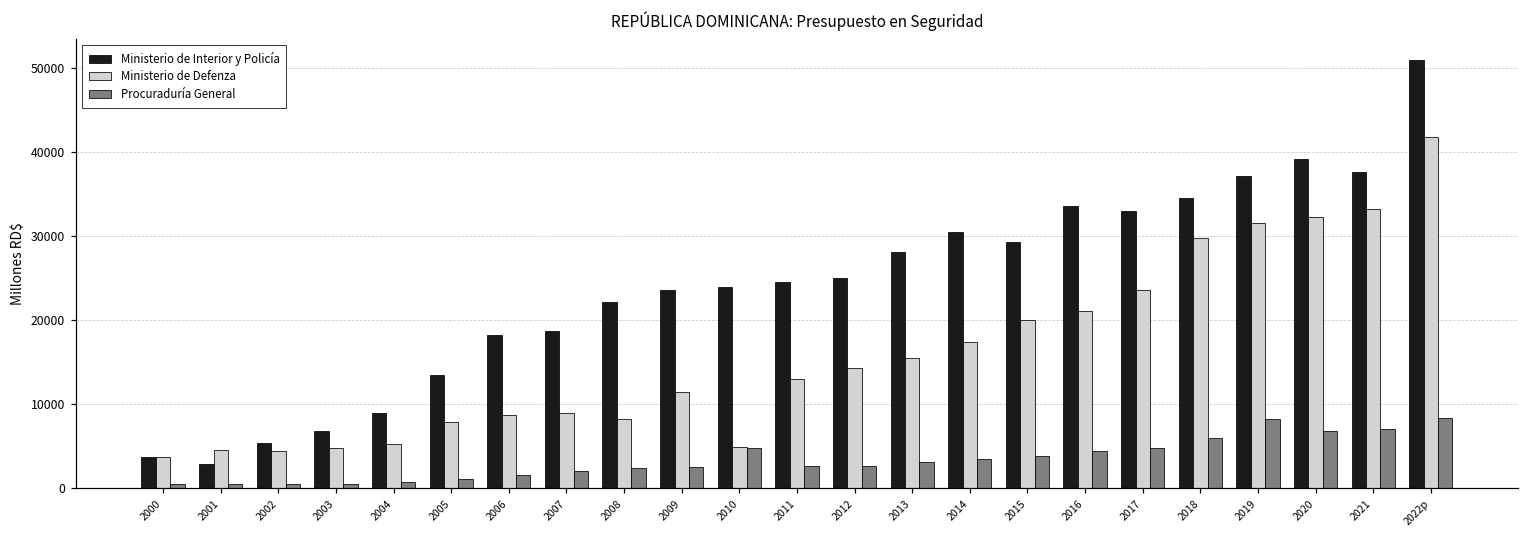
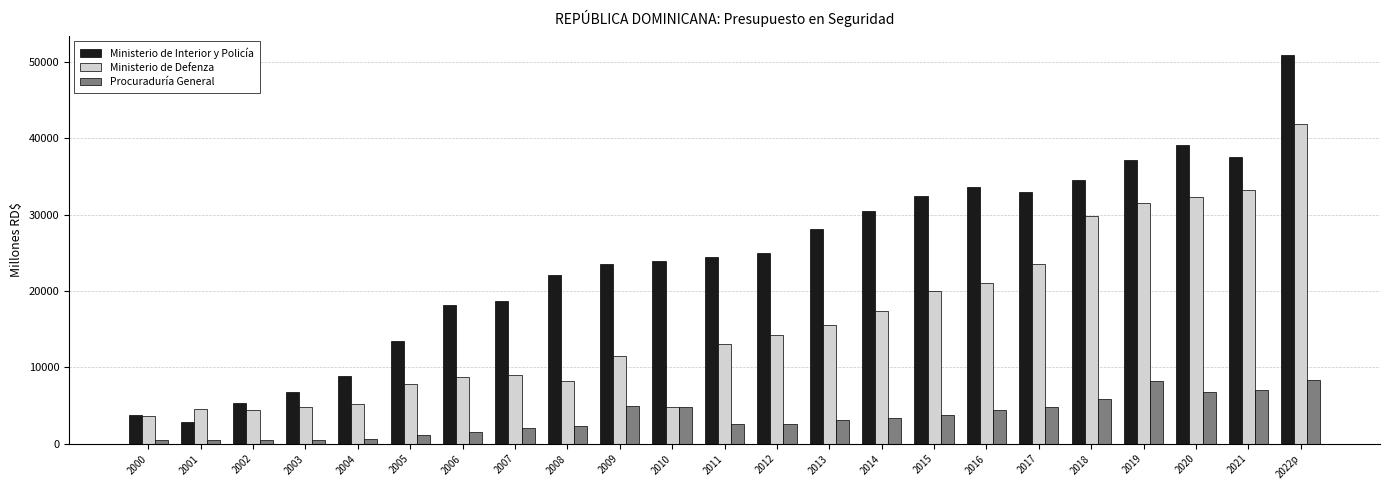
Procuraduría General, 2009: 3000 -> 5000
Ministerio de Interior y Policía, 2015: 29000 -> 32000
